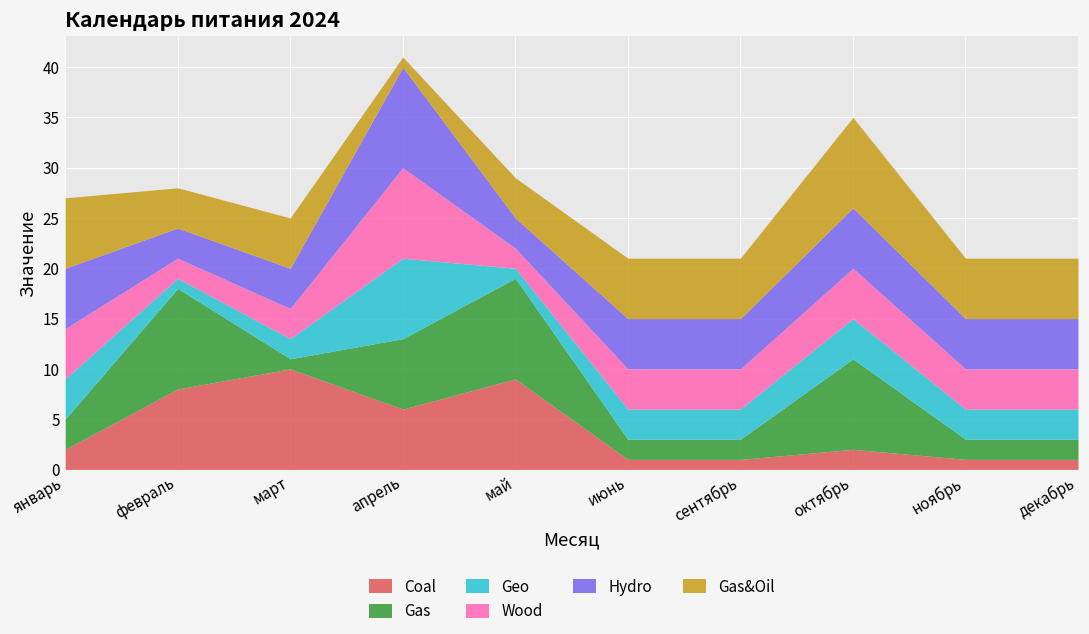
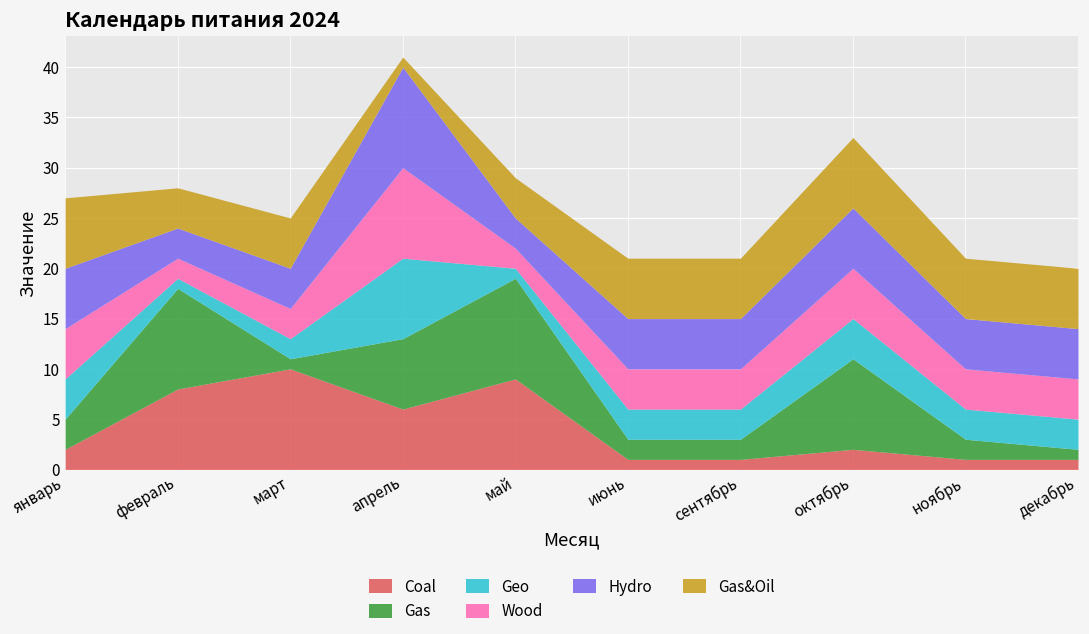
Gas&Oil, октябрь: 9 -> 7
Gas, декабрь: 2 -> 1
